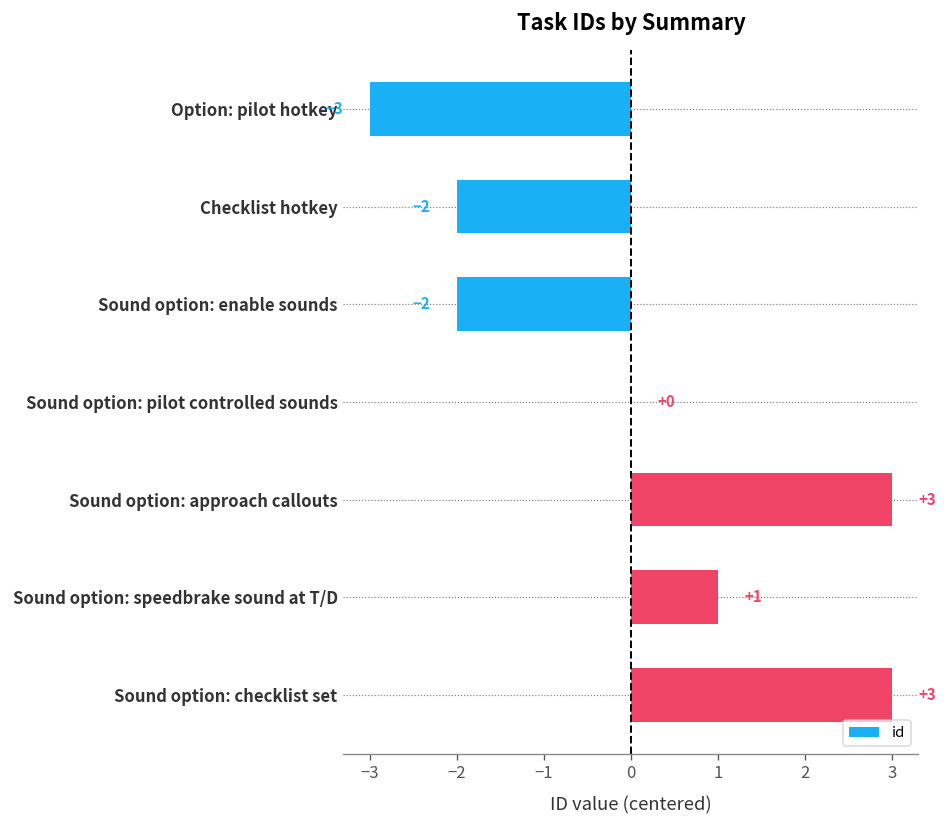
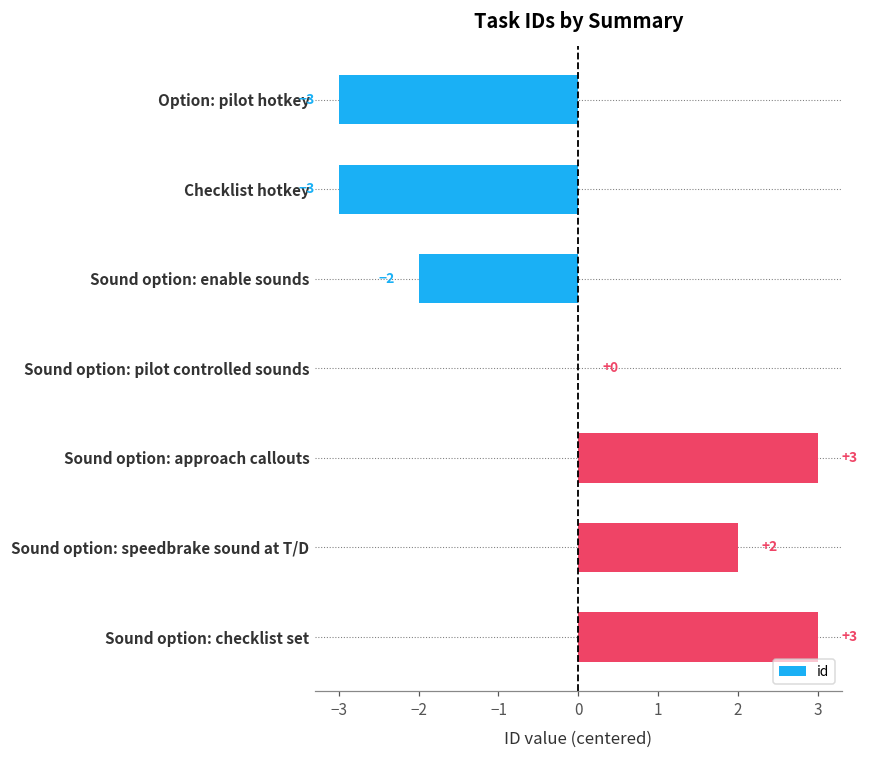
Checklist hotkey: -2 -> -3
Sound option: speedbrake sound at T/D: +1 -> +2
